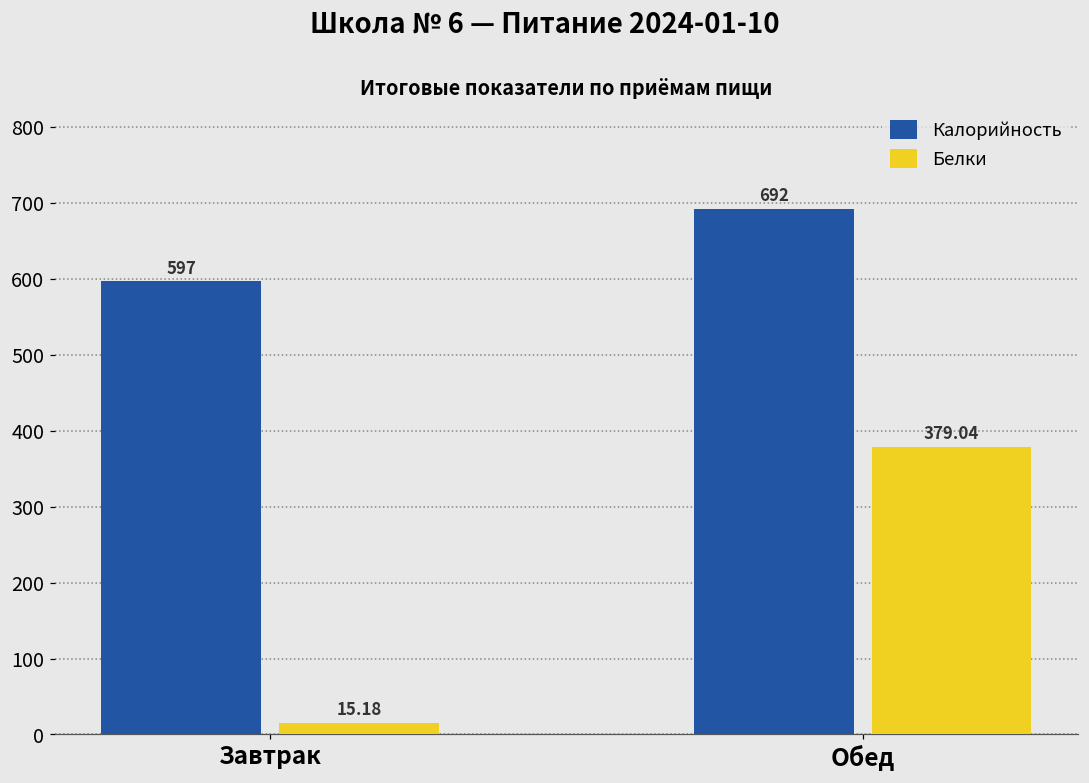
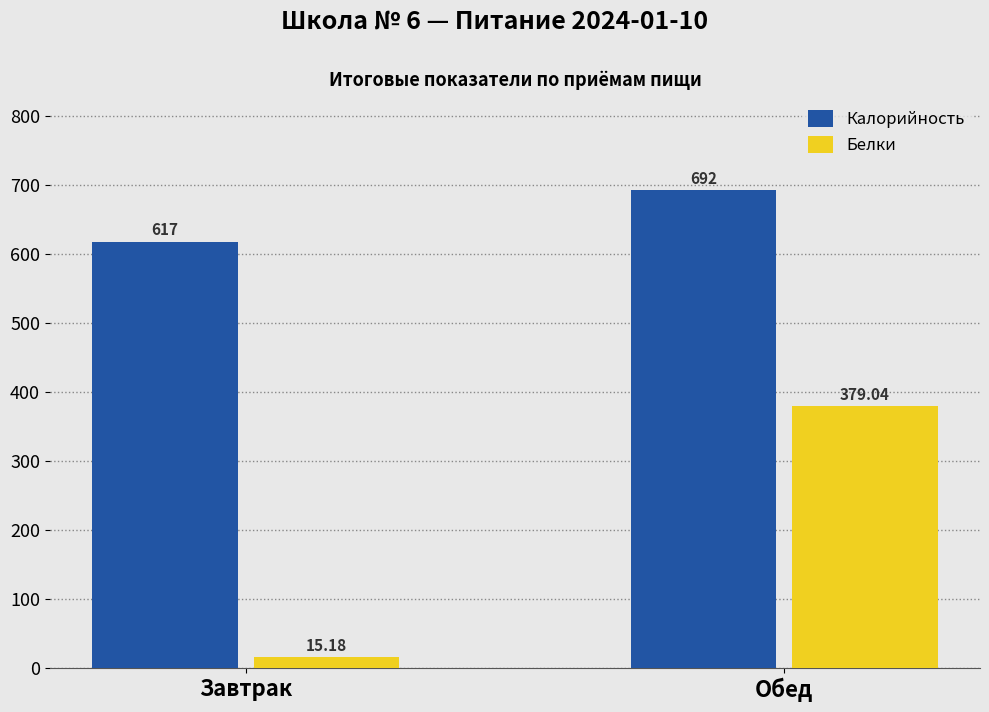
Калорийность, Завтрак: 597 -> 617
